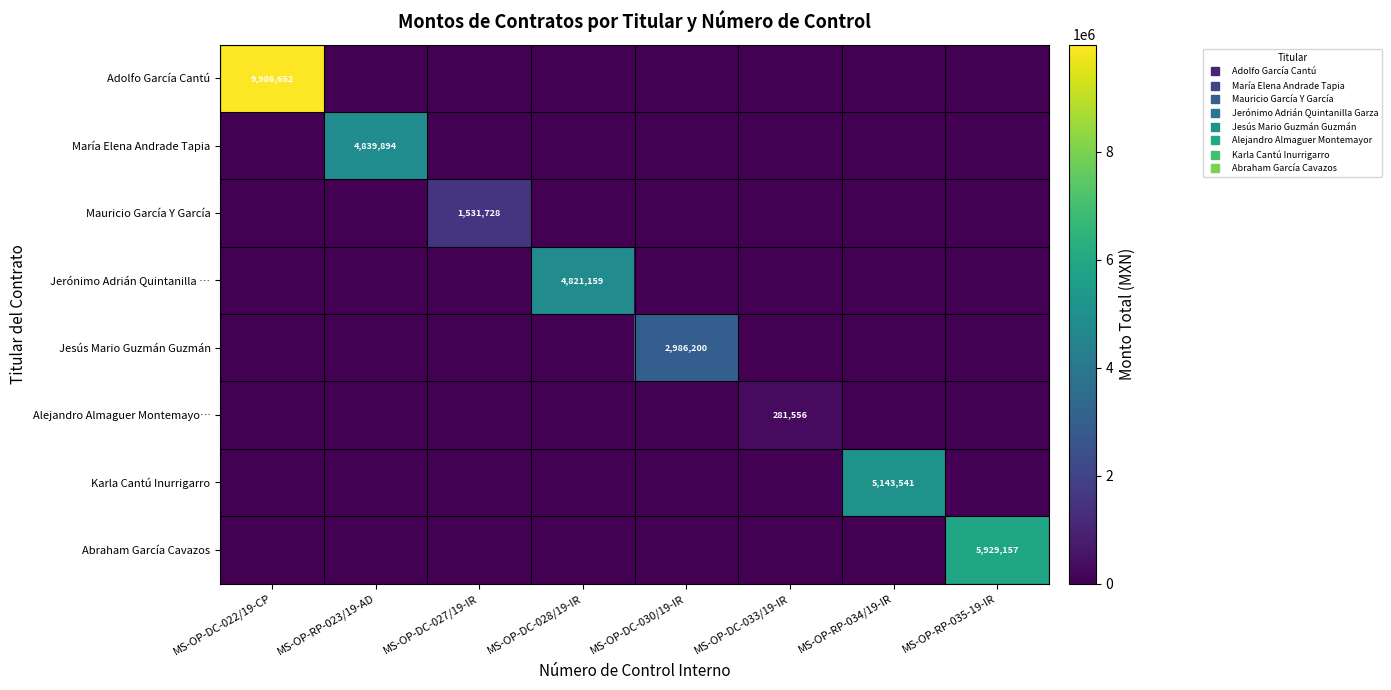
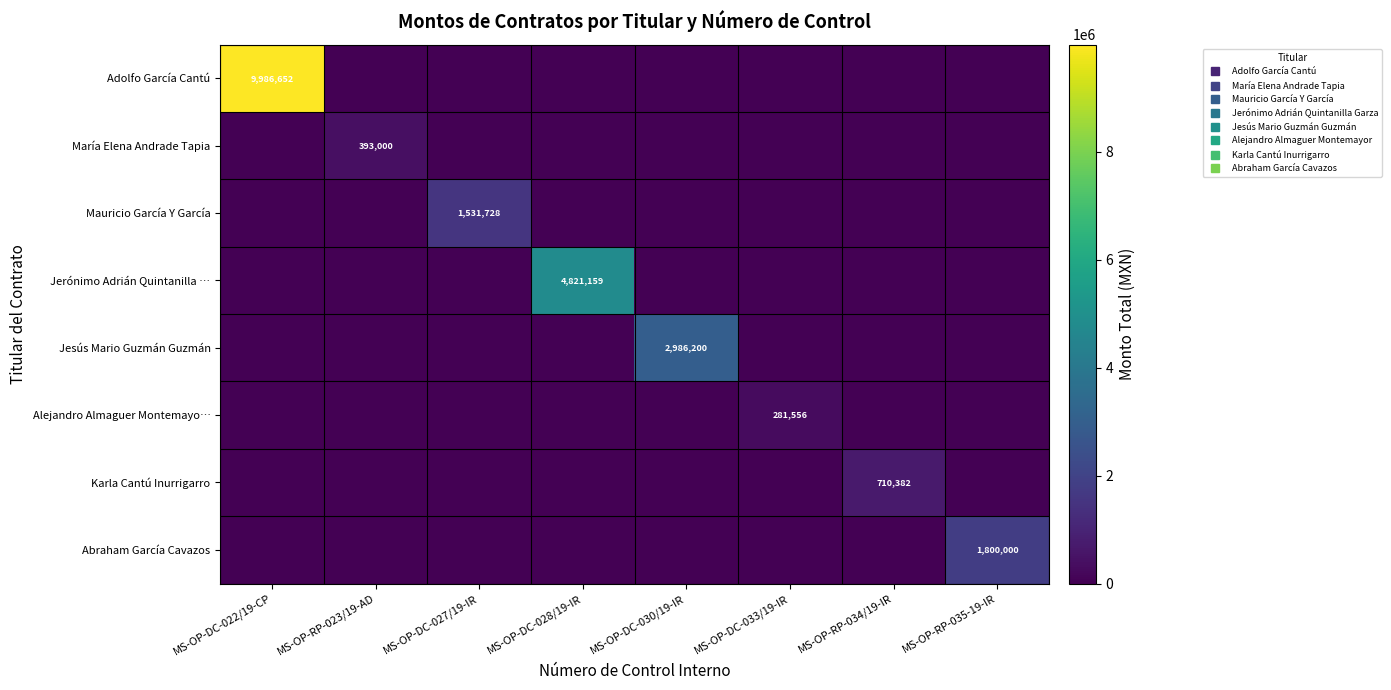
María Elena Andrade Tapia, MS-OP-RP-023/19-AD: 4,839,894 -> 393,000
Karla Cantú Inurrigarro, MS-OP-RP-034/19-IR: 5,143,541 -> 710,382
Abraham García Cavazos, MS-OP-RP-035-19-IR: 5,929,157 -> 1,800,000
